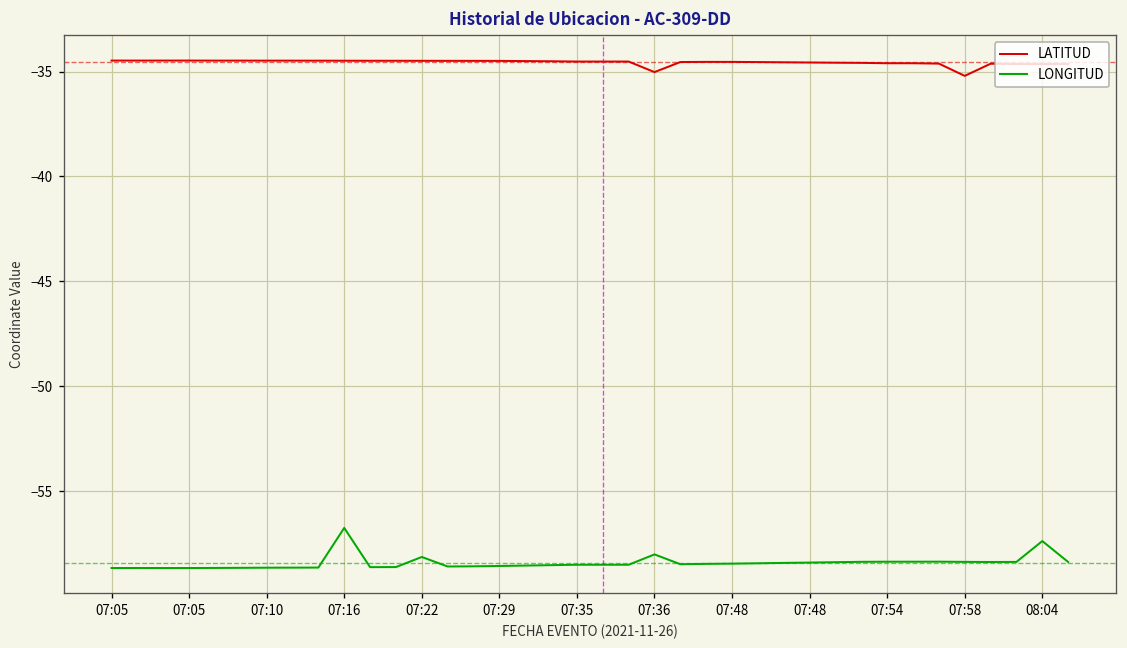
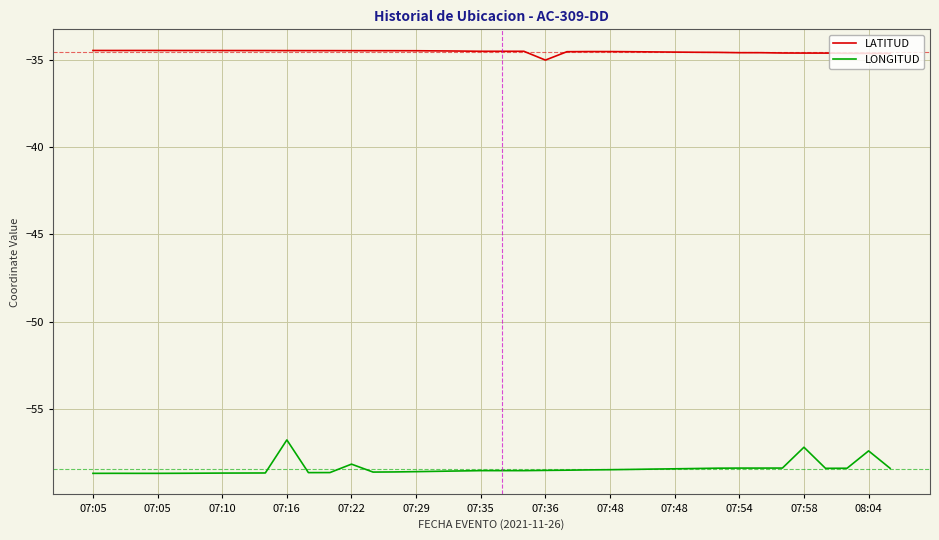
LONGITUD, 07:36: -58.0 -> -58.5
LATITUD, 07:58: -35.2 -> -34.6
LONGITUD, 07:58: -58.4 -> -57.2
